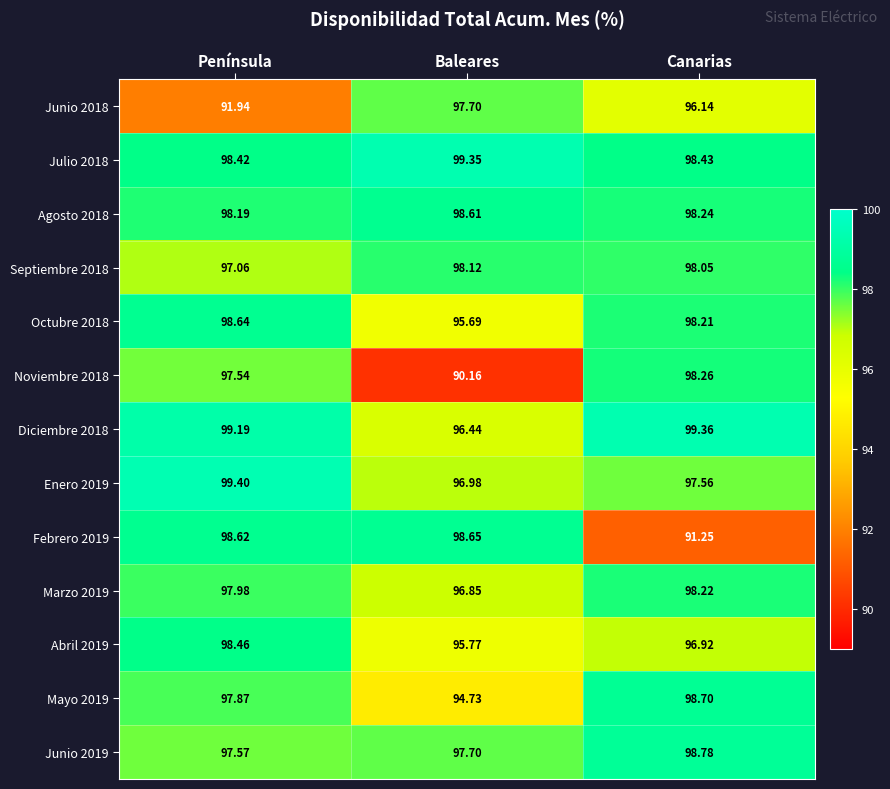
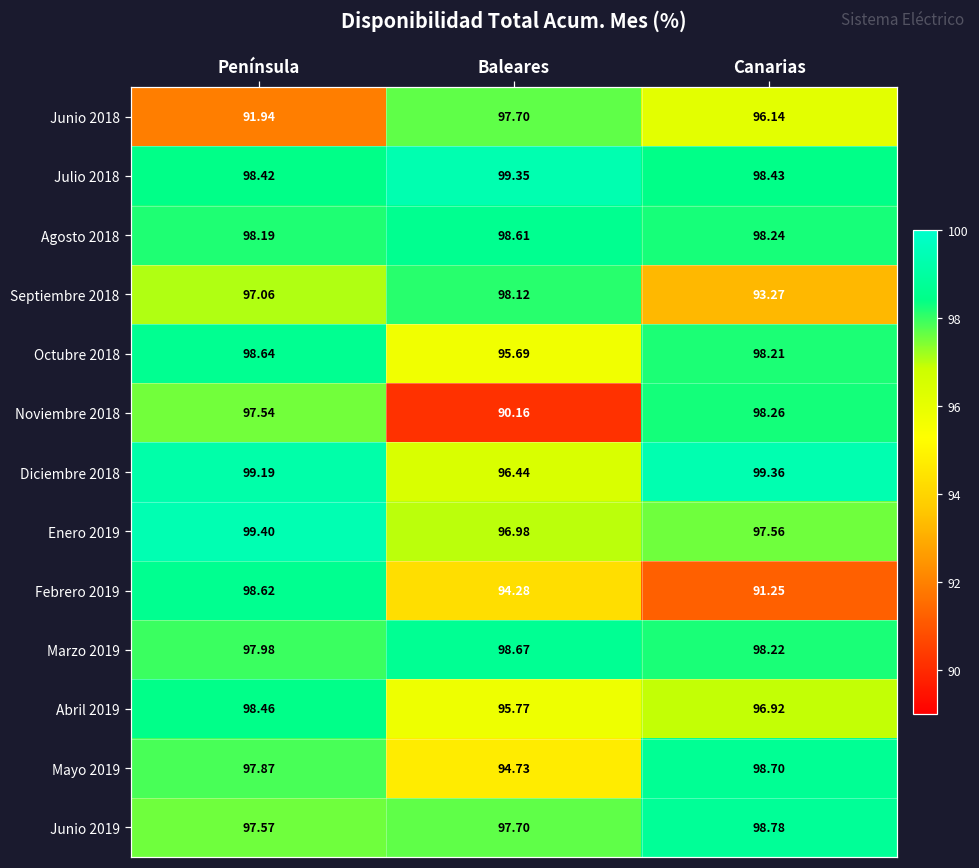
Septiembre 2018, Canarias: 98.05 -> 93.27
Febrero 2019, Baleares: 98.65 -> 94.28
Marzo 2019, Baleares: 96.85 -> 98.67
